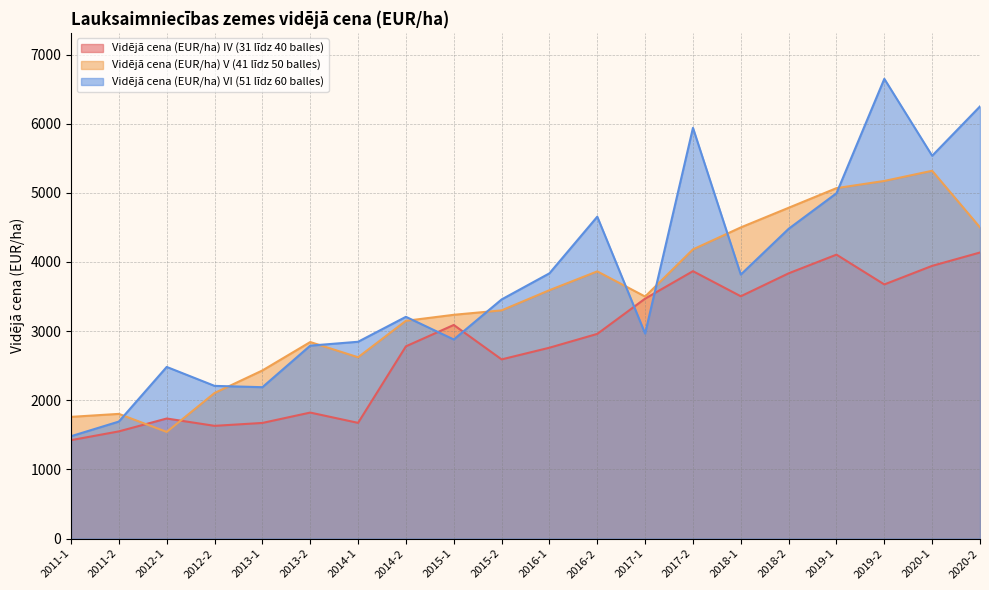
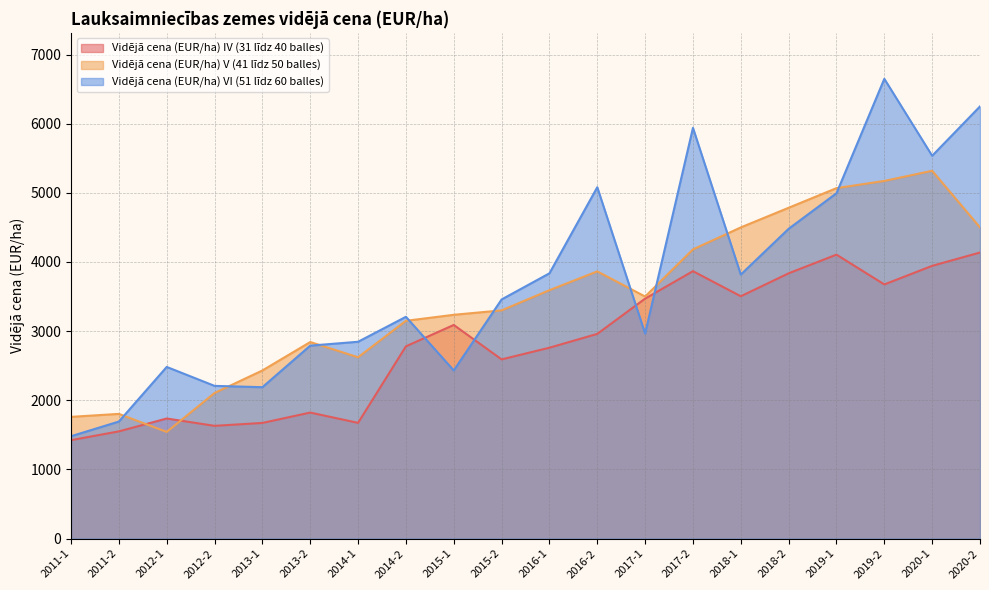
Vidējā cena (EUR/ha) VI (51 līdz 60 balles), 2015-1: 2900 -> 2400
Vidējā cena (EUR/ha) VI (51 līdz 60 balles), 2016-2: 4700 -> 5100
